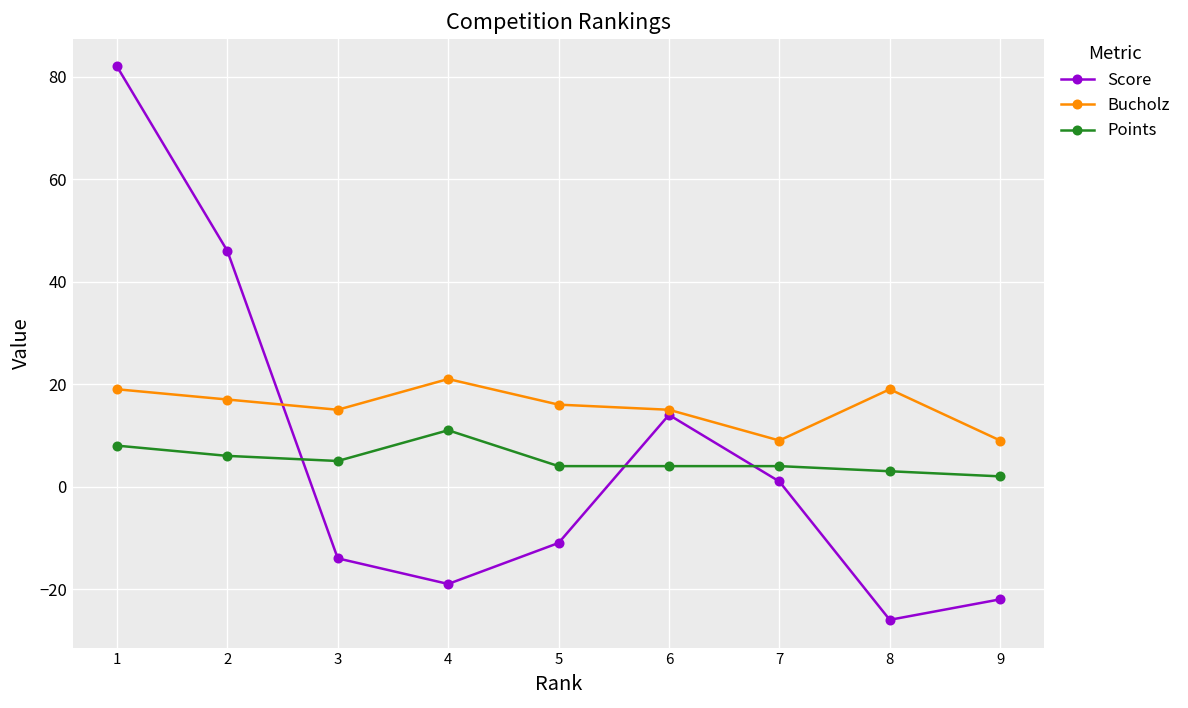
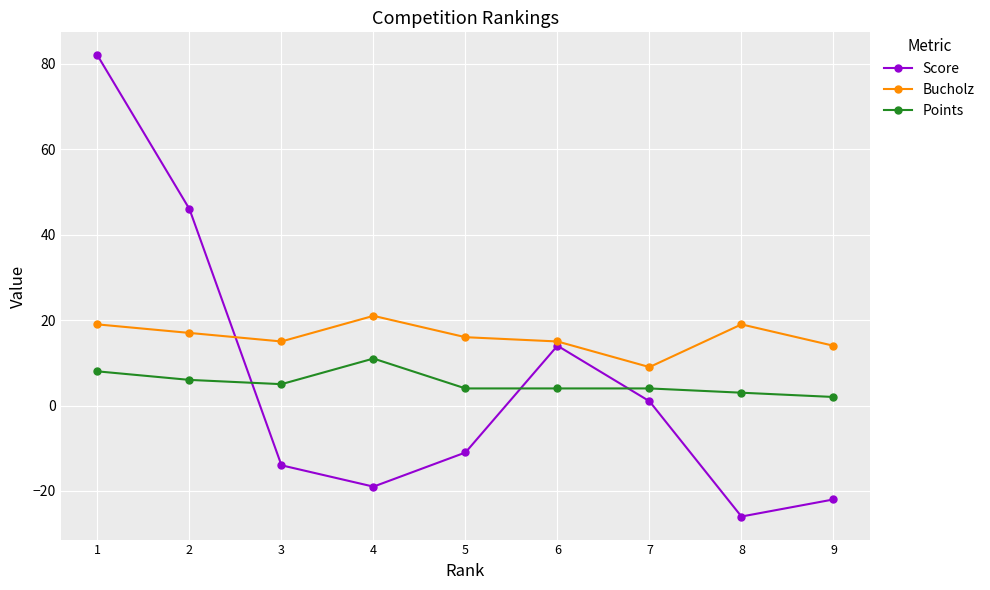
Bucholz, 9: 9 -> 14
